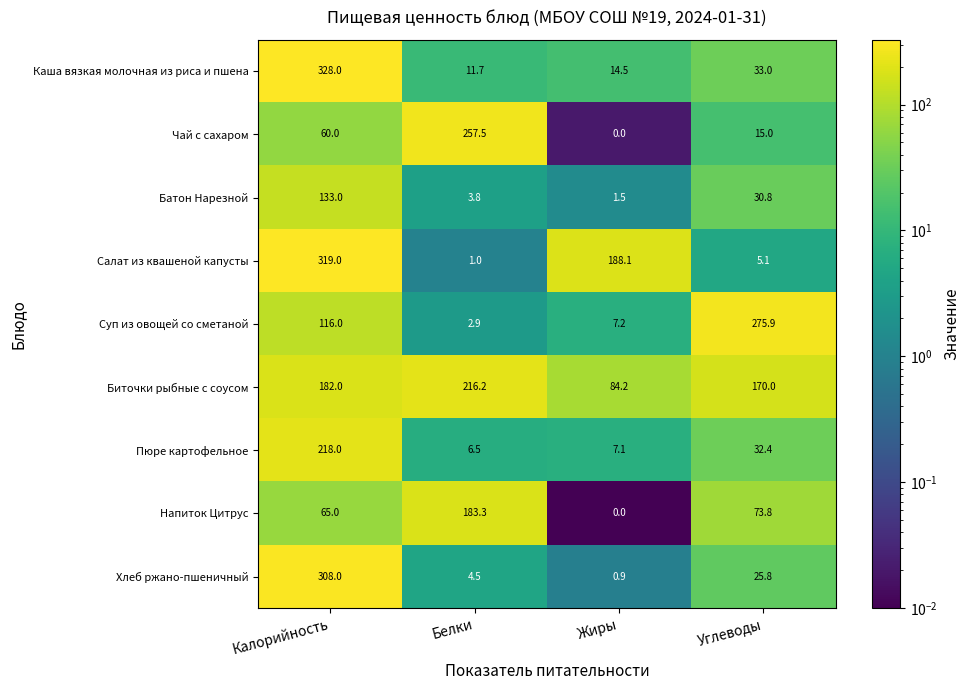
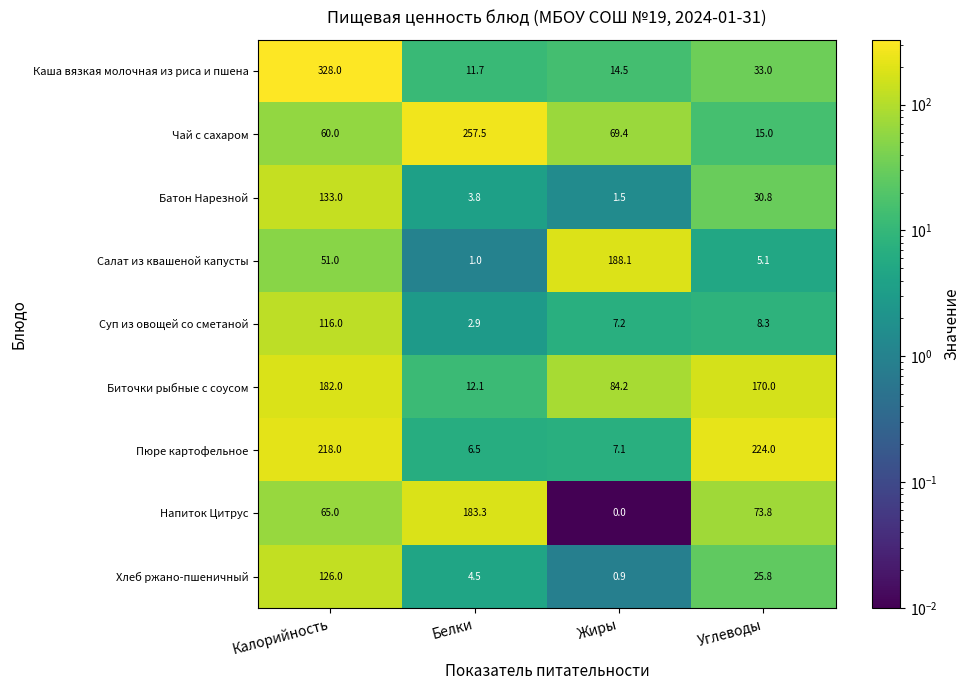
Чай с сахаром, Жиры: 0.0 -> 69.4
Салат из квашеной капусты, Калорийность: 319.0 -> 51.0
Суп из овощей со сметаной, Углеводы: 275.9 -> 8.3
Биточки рыбные с соусом, Белки: 216.2 -> 12.1
Пюре картофельное, Углеводы: 32.4 -> 224.0
Хлеб ржано-пшеничный, Калорийность: 308.0 -> 126.0
